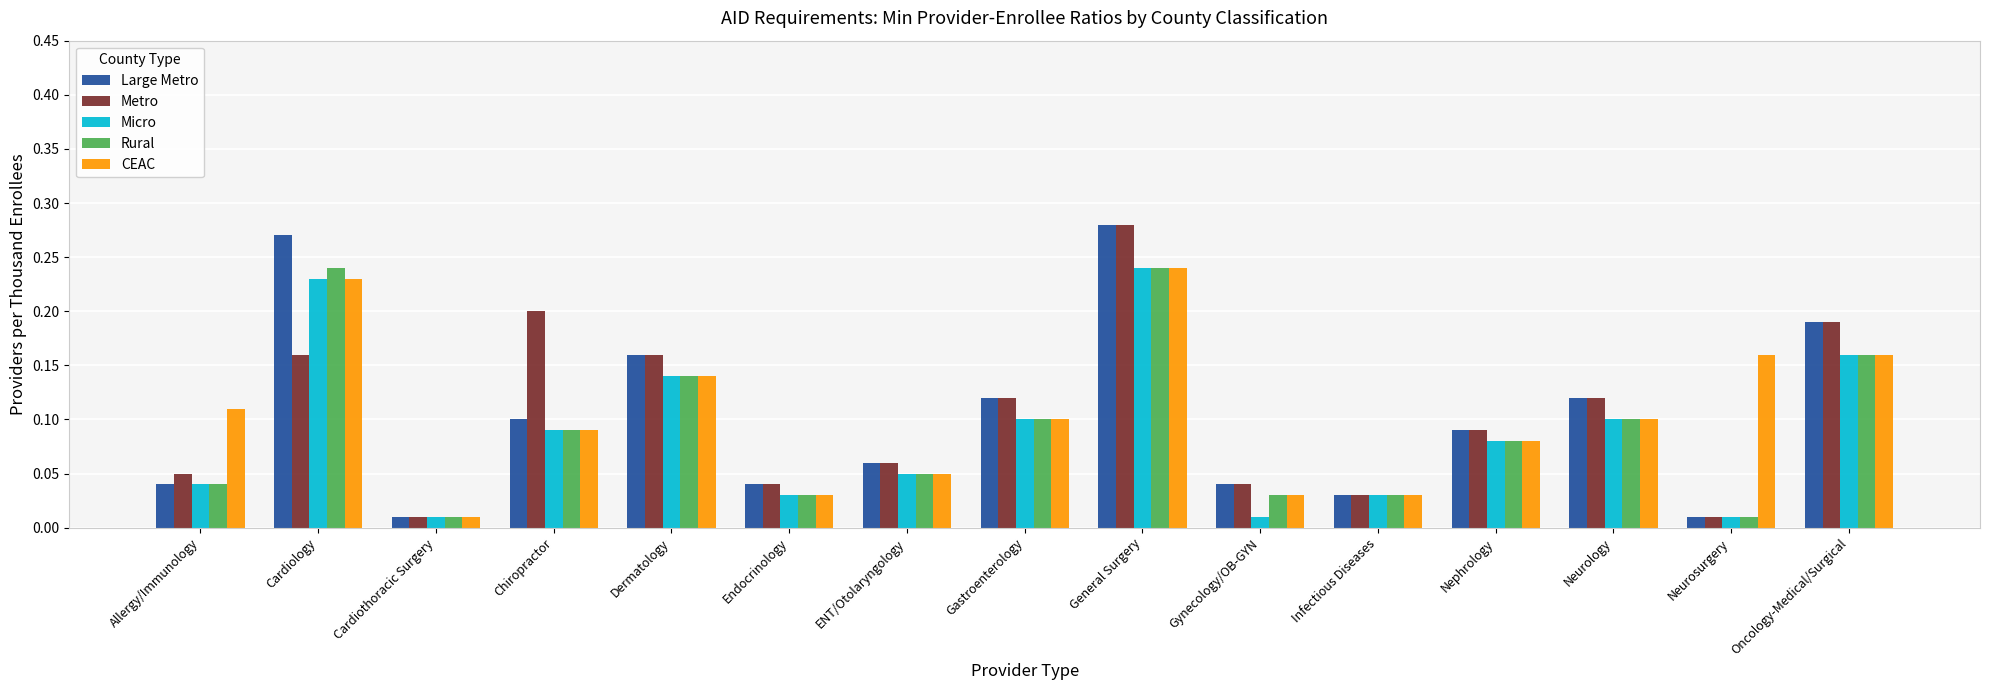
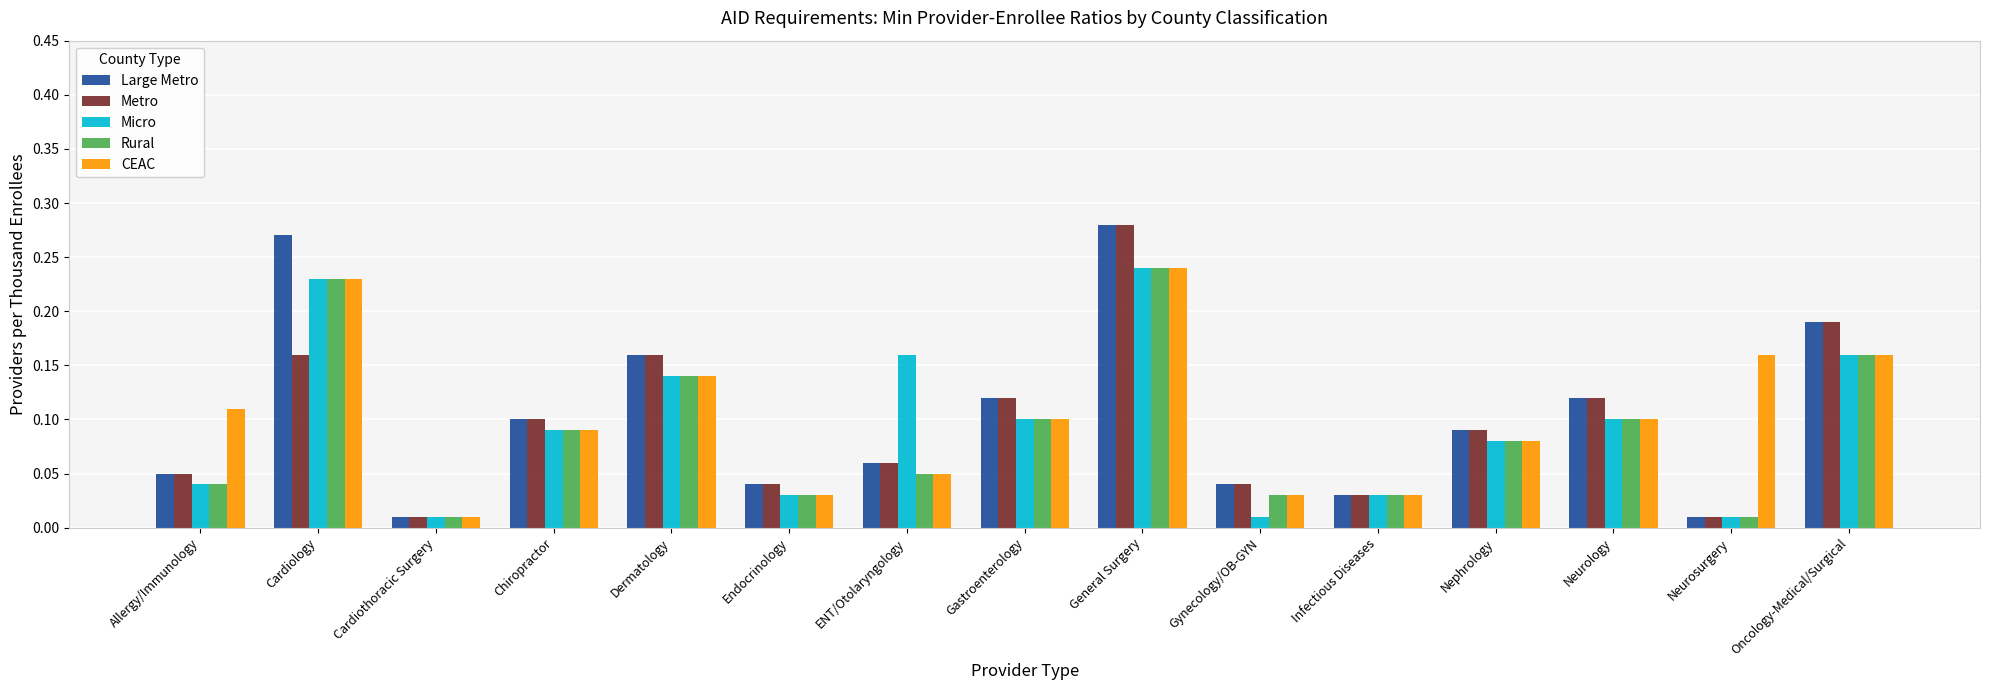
Large Metro, Allergy/Immunology: 0.04 -> 0.05
Rural, Cardiology: 0.24 -> 0.23
Metro, Chiropractor: 0.2 -> 0.1
Micro, ENT/Otolaryngology: 0.05 -> 0.16
